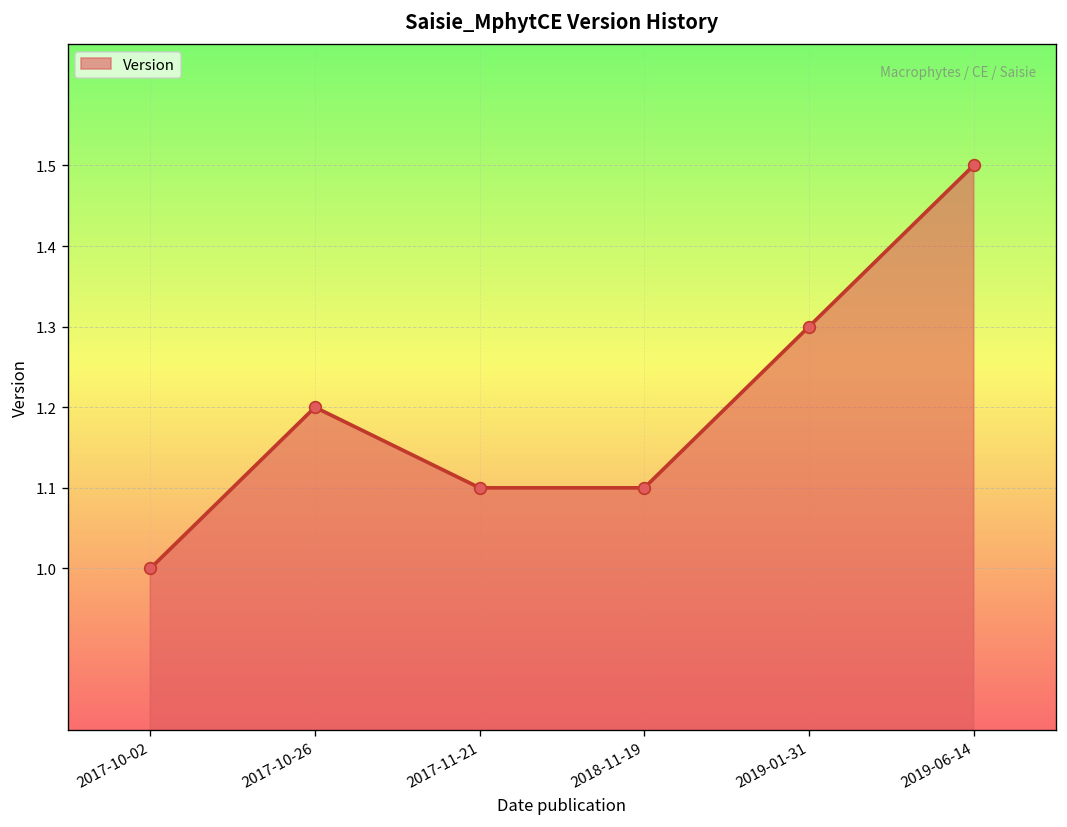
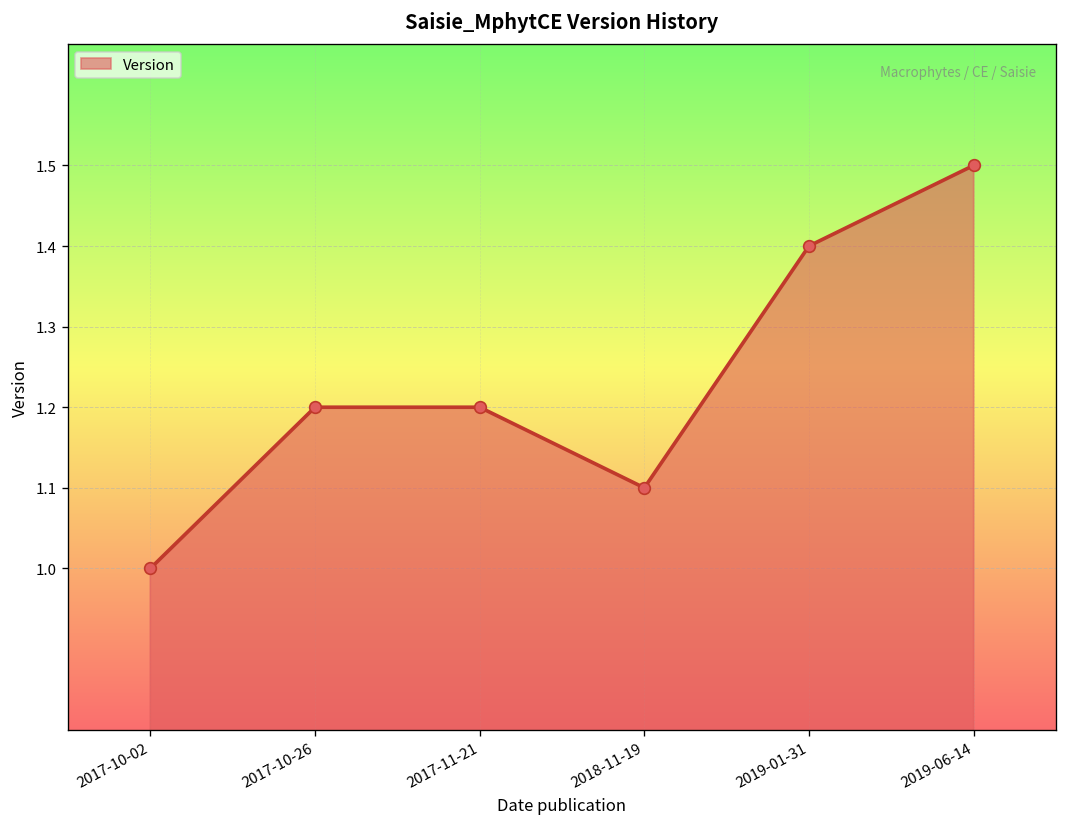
2017-11-21: 1.1 -> 1.2
2019-01-31: 1.3 -> 1.4
